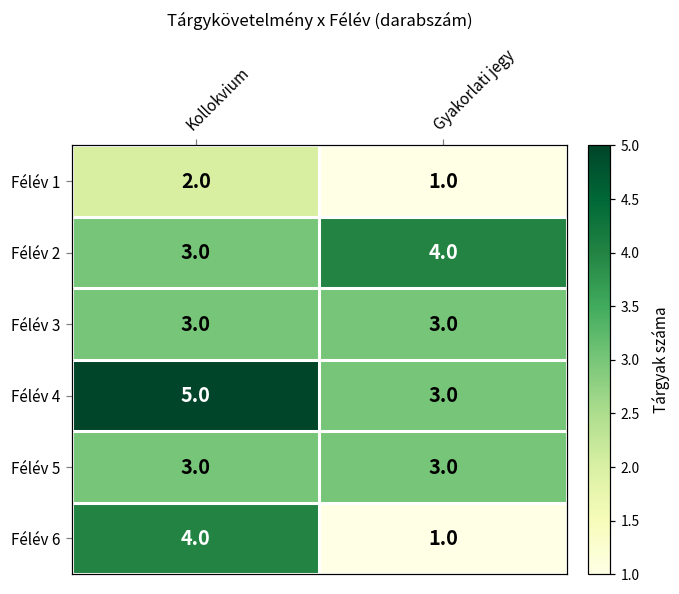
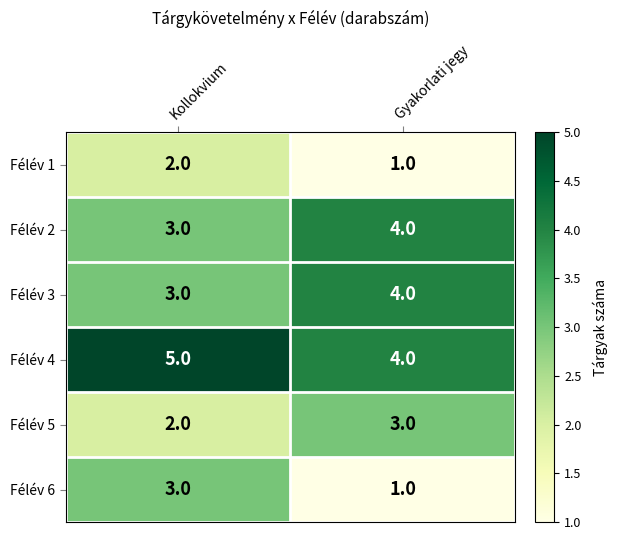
Félév 3, Gyakorlati jegy: 3.0 -> 4.0
Félév 4, Gyakorlati jegy: 3.0 -> 4.0
Félév 5, Kollokvium: 3.0 -> 2.0
Félév 6, Kollokvium: 4.0 -> 3.0
